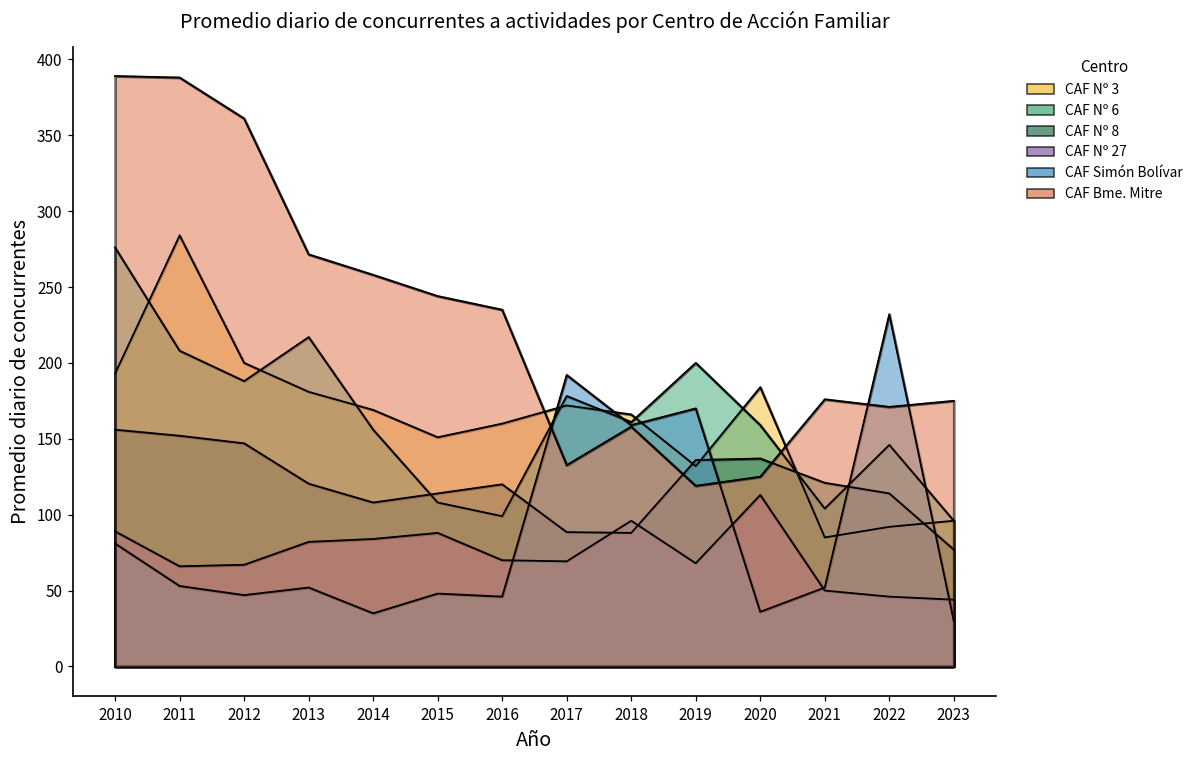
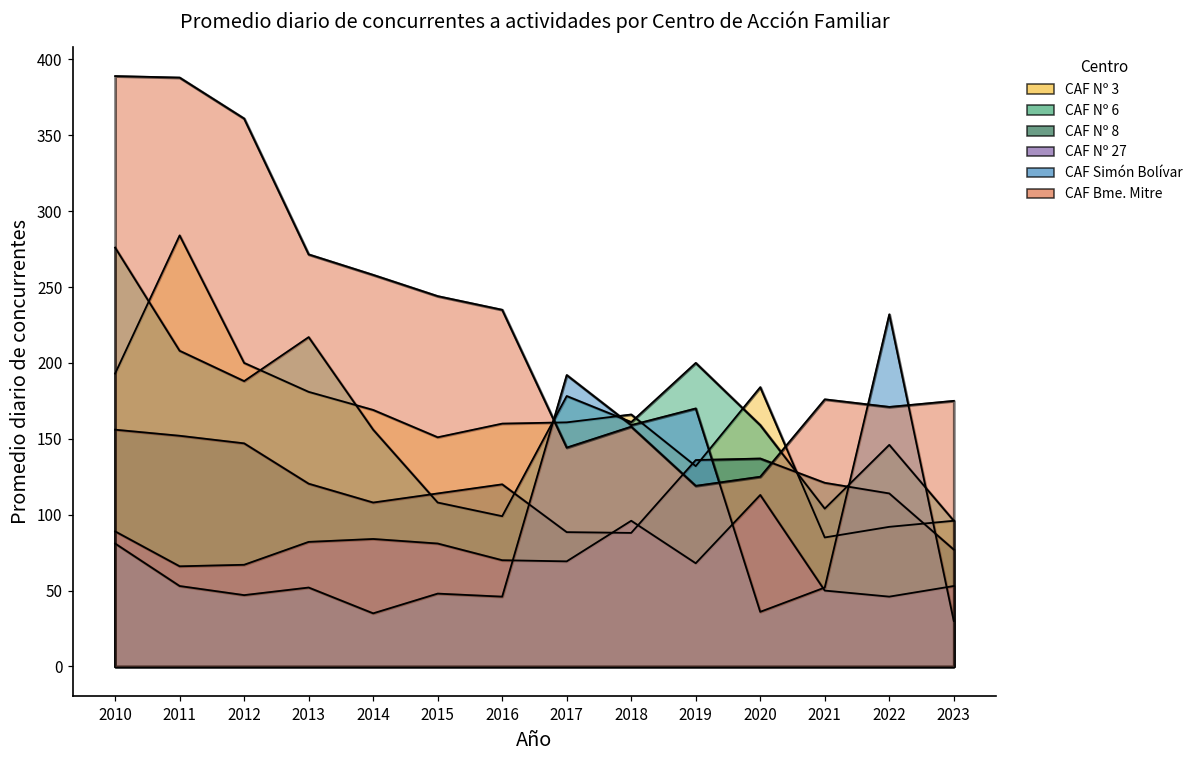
CAF Nº 27, 2015: 88 -> 81
CAF Nº 3, 2017: 172 -> 161
CAF Bme. Mitre, 2017: 133 -> 144
CAF Nº 27, 2023: 44 -> 53
